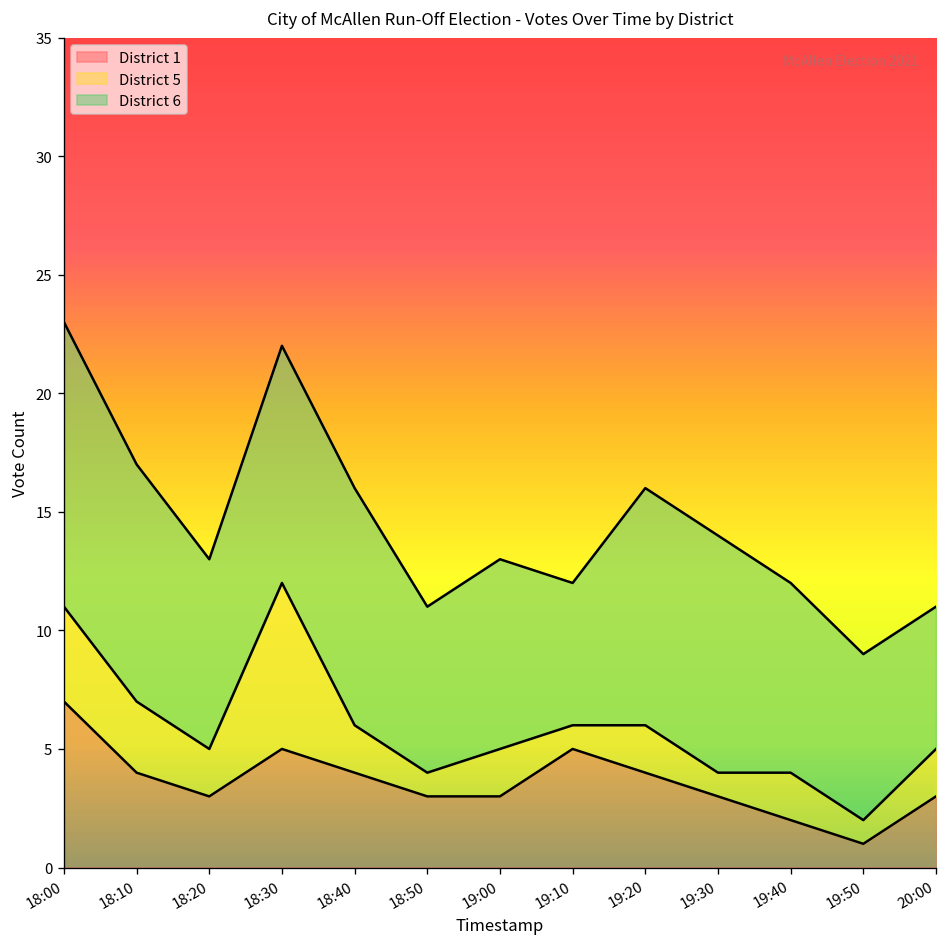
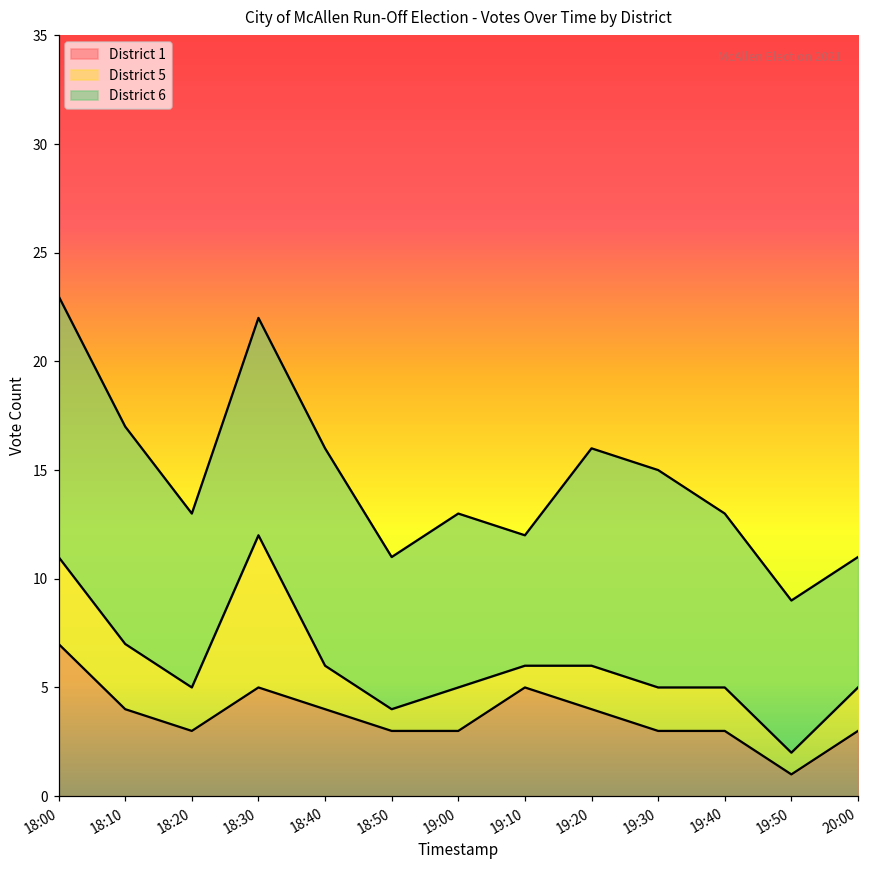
District 5, 19:30: 1 -> 2
District 1, 19:40: 2 -> 3
